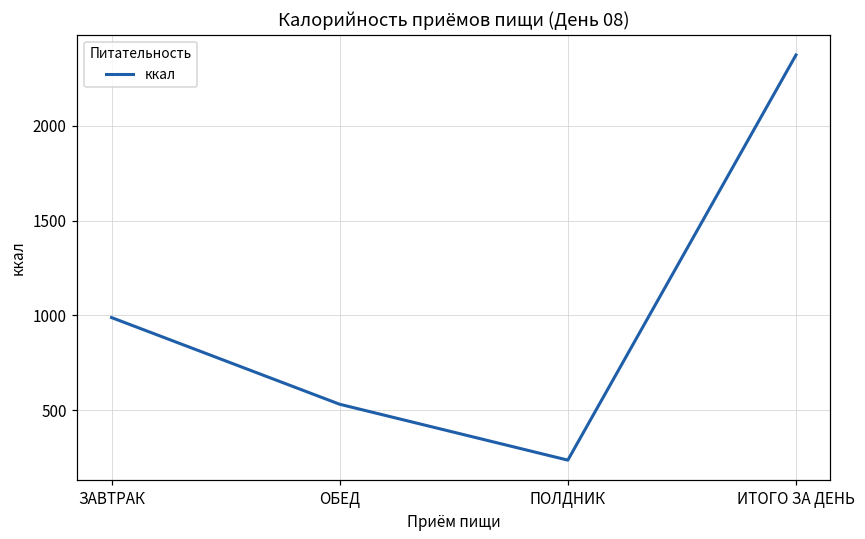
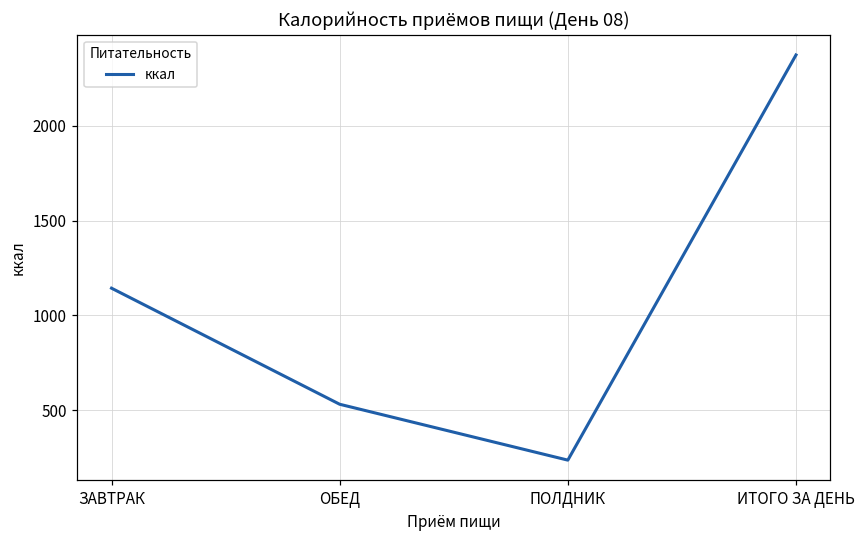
ЗАВТРАК: 990 -> 1140
